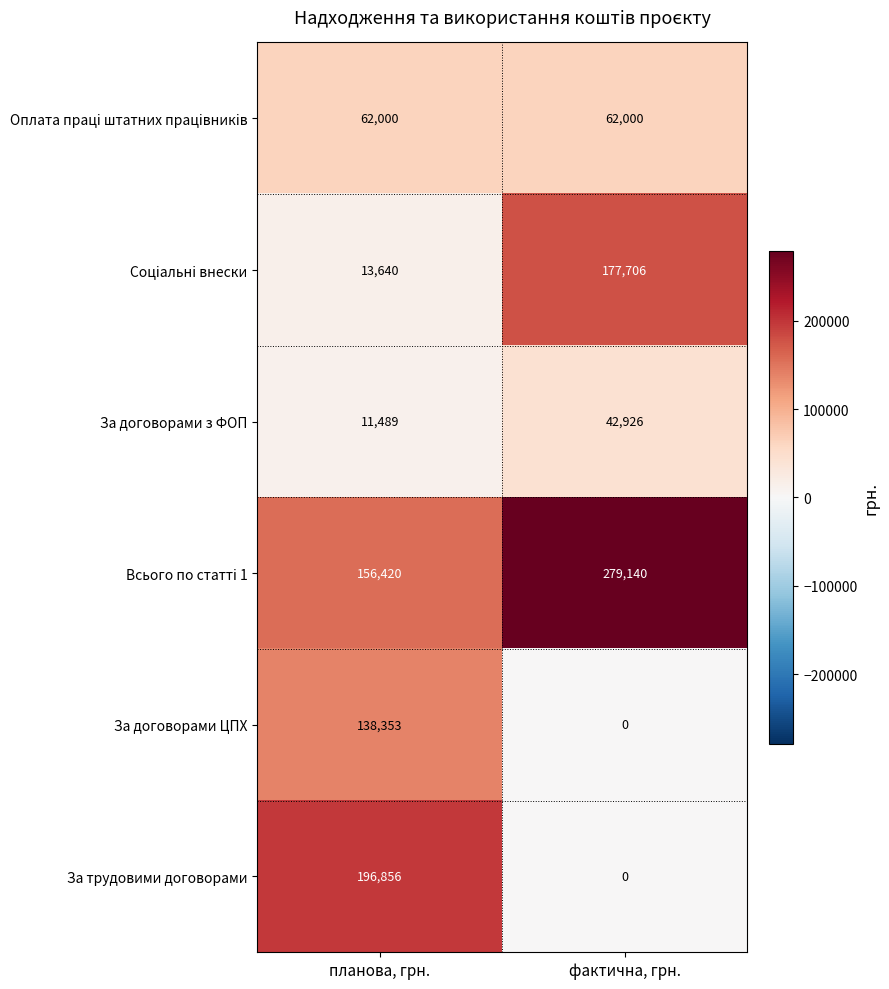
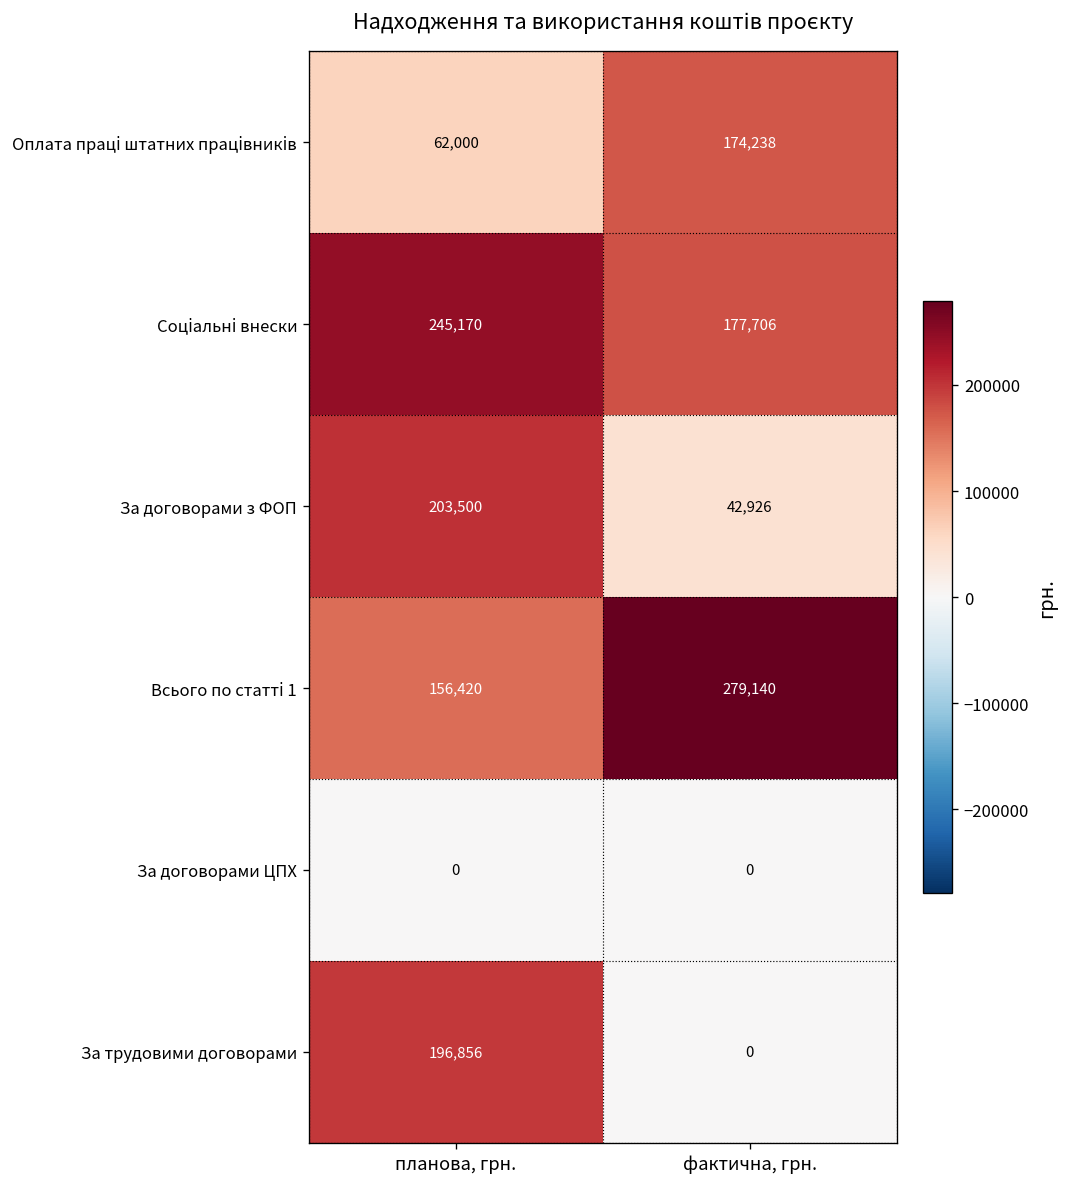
Оплата праці штатних працівників, фактична, грн.: 62,000 -> 174,238
Соціальні внески, планова, грн.: 13,640 -> 245,170
За договорами з ФОП, планова, грн.: 11,489 -> 203,500
За договорами ЦПХ, планова, грн.: 138,353 -> 0
